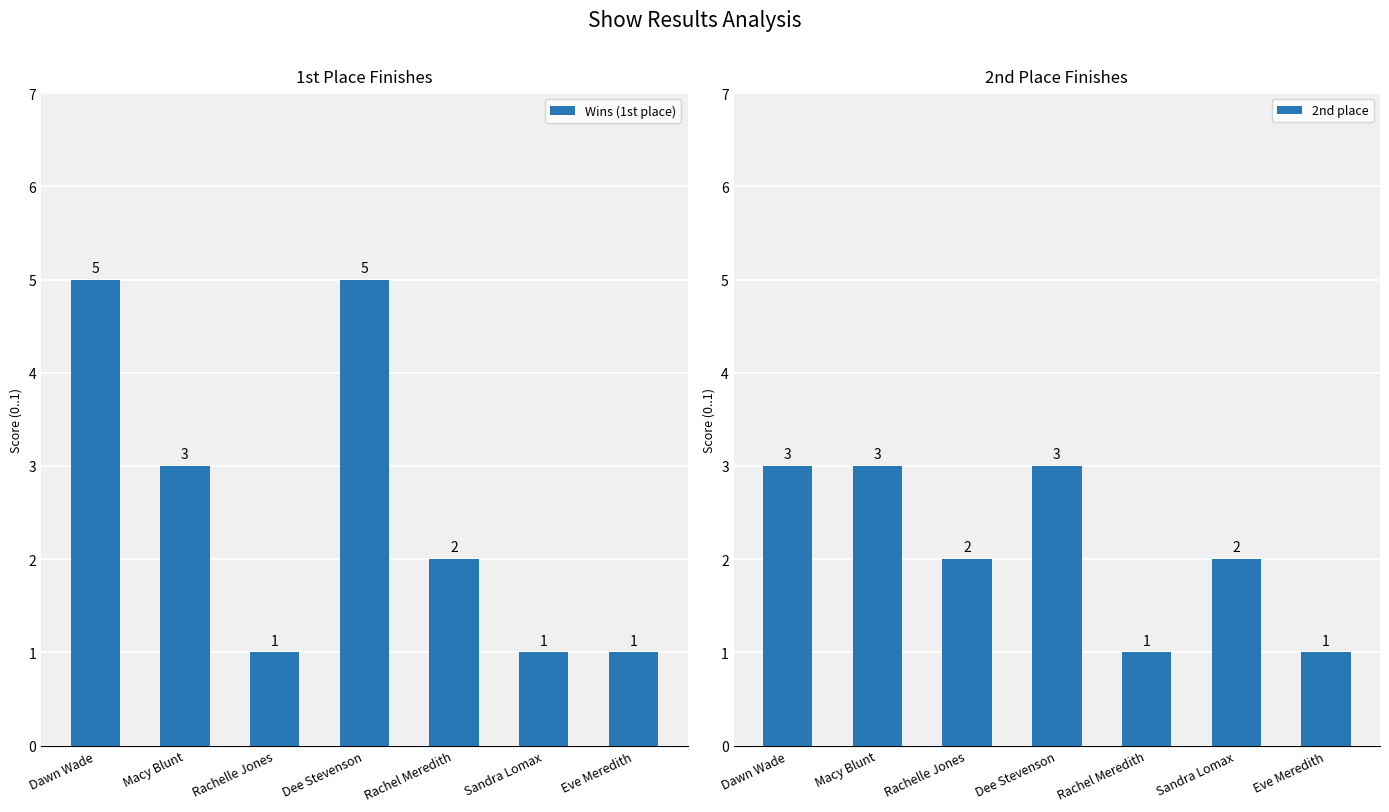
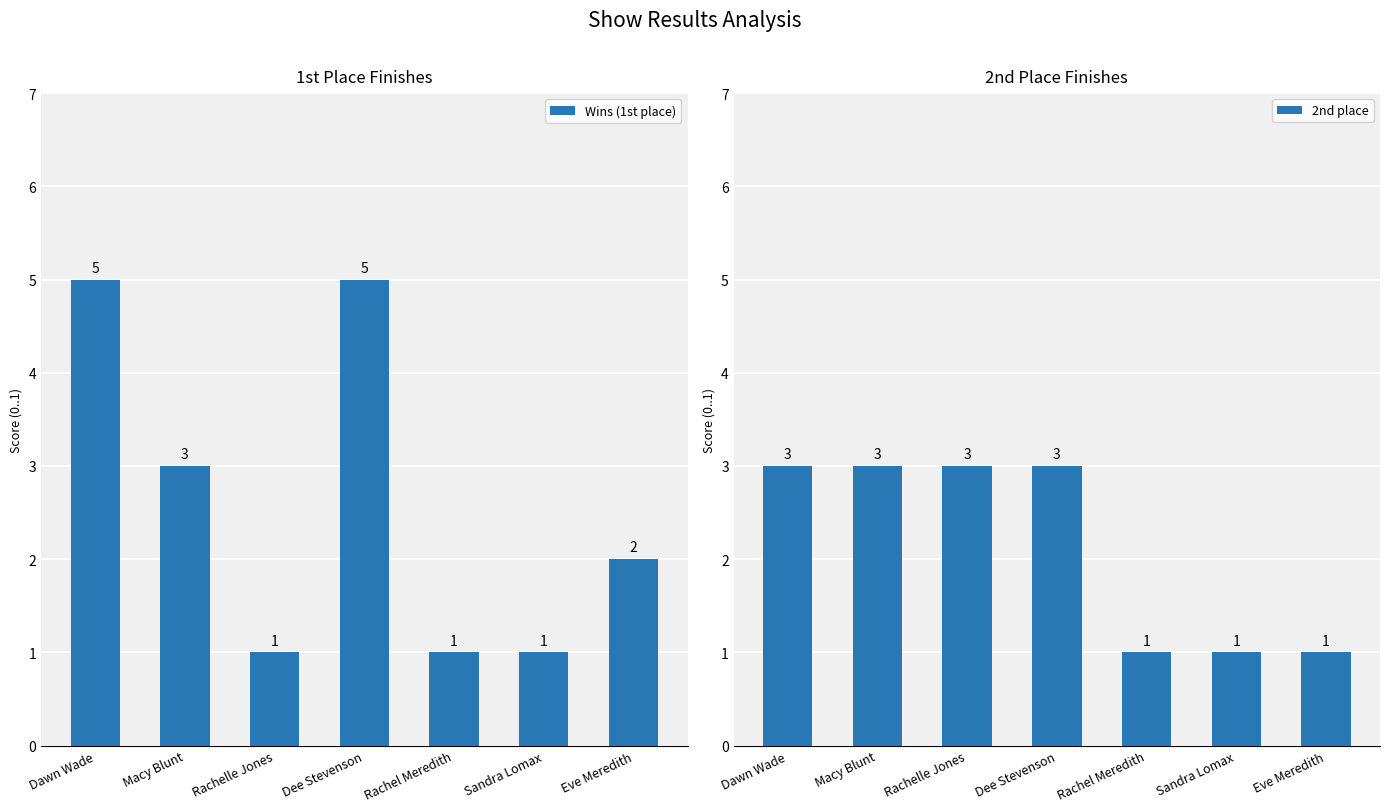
1st Place Finishes, Rachel Meredith: 2 -> 1
1st Place Finishes, Eve Meredith: 1 -> 2
2nd Place Finishes, Rachelle Jones: 2 -> 3
2nd Place Finishes, Sandra Lomax: 2 -> 1
